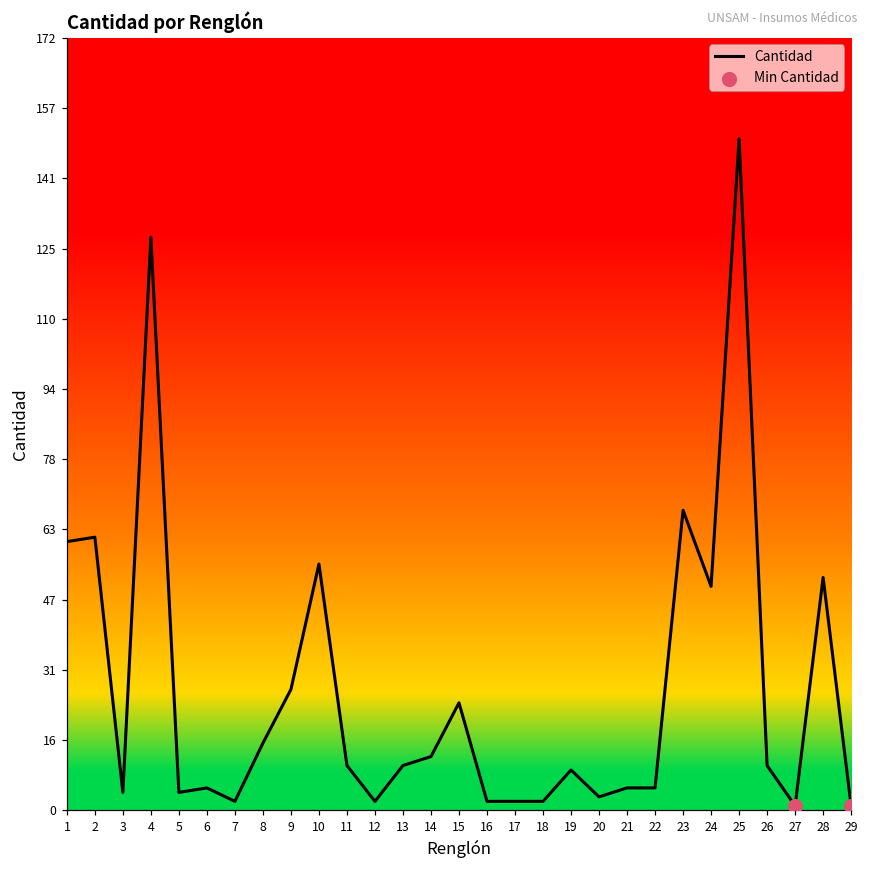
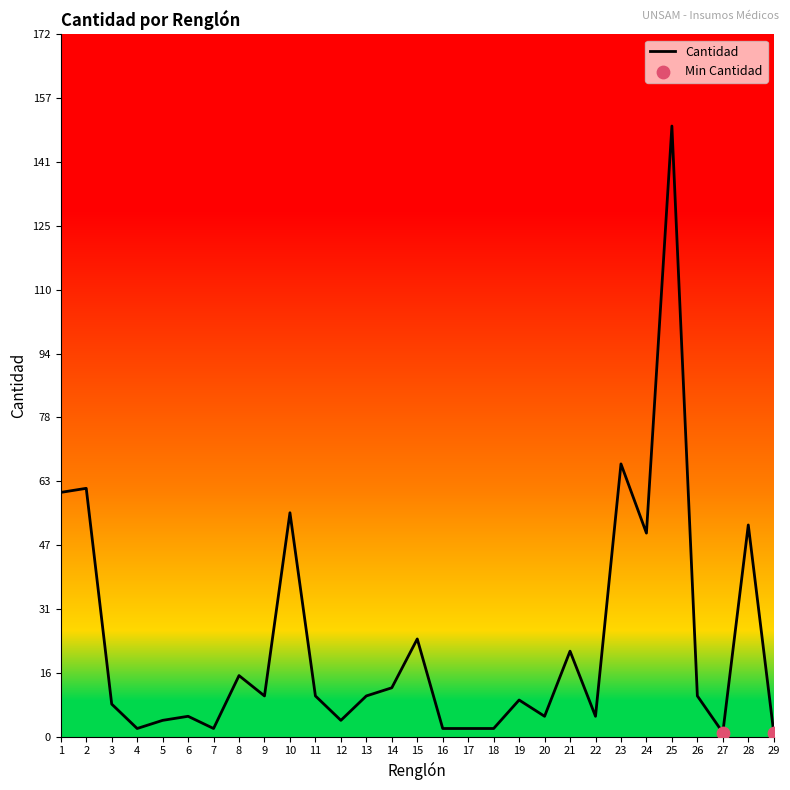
Cantidad, 3: 4 -> 8
Cantidad, 4: 128 -> 2
Cantidad, 9: 27 -> 10
Cantidad, 12: 2 -> 4
Cantidad, 20: 3 -> 5
Cantidad, 21: 5 -> 21
